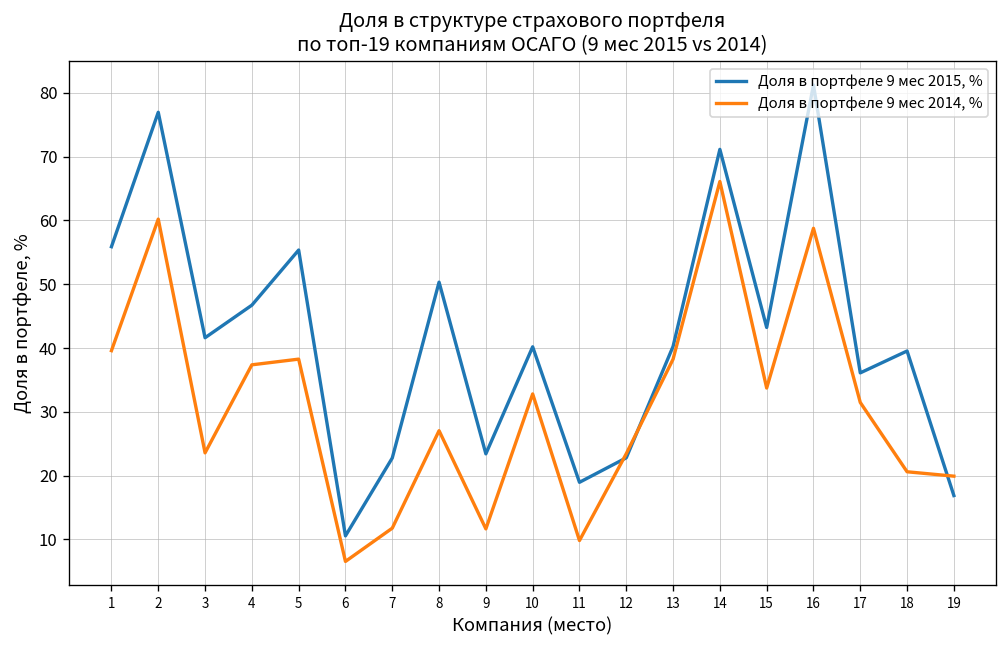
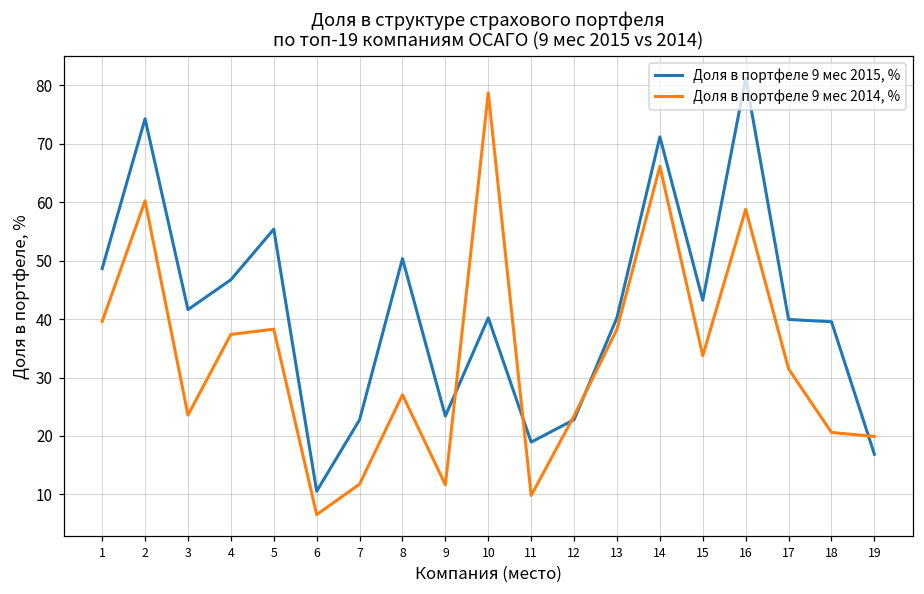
Доля в портфеле 9 мес 2015, %, 1: 56 -> 49
Доля в портфеле 9 мес 2015, %, 2: 77 -> 74
Доля в портфеле 9 мес 2014, %, 10: 33 -> 79
Доля в портфеле 9 мес 2015, %, 17: 36 -> 40
